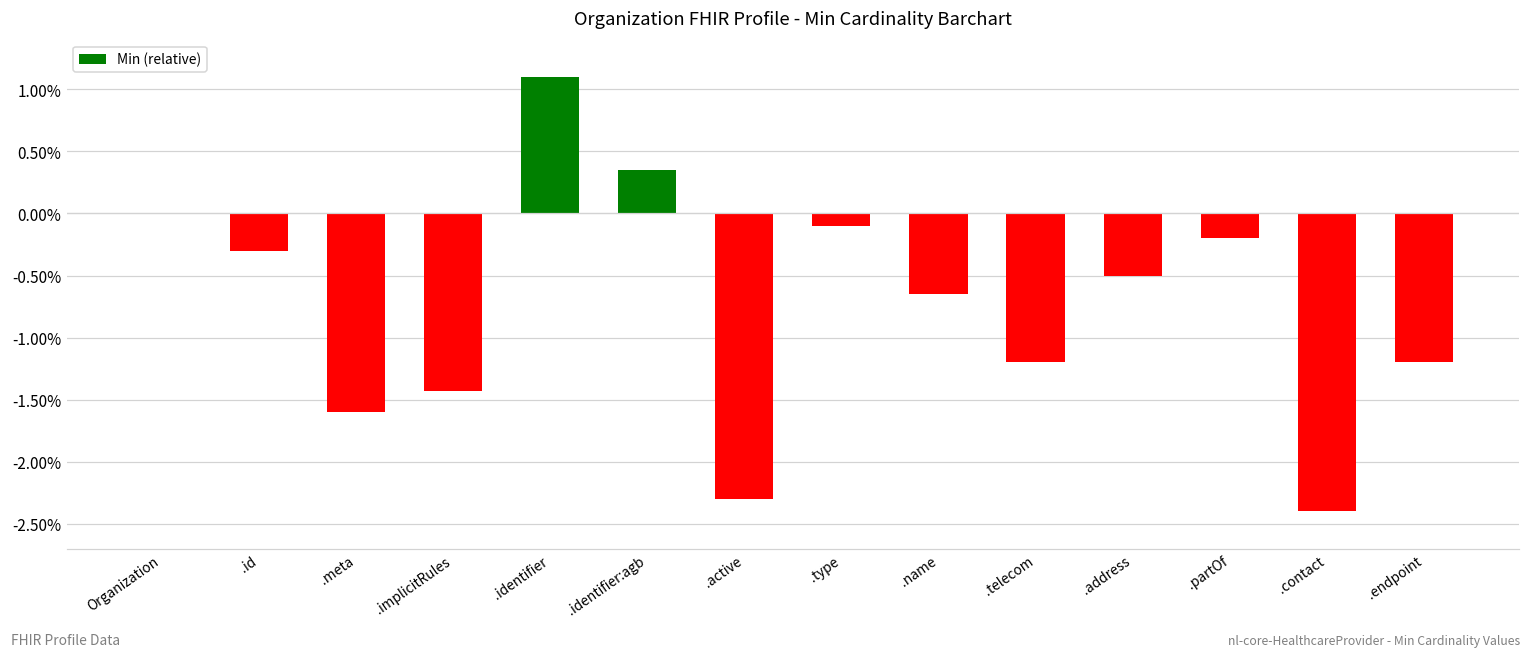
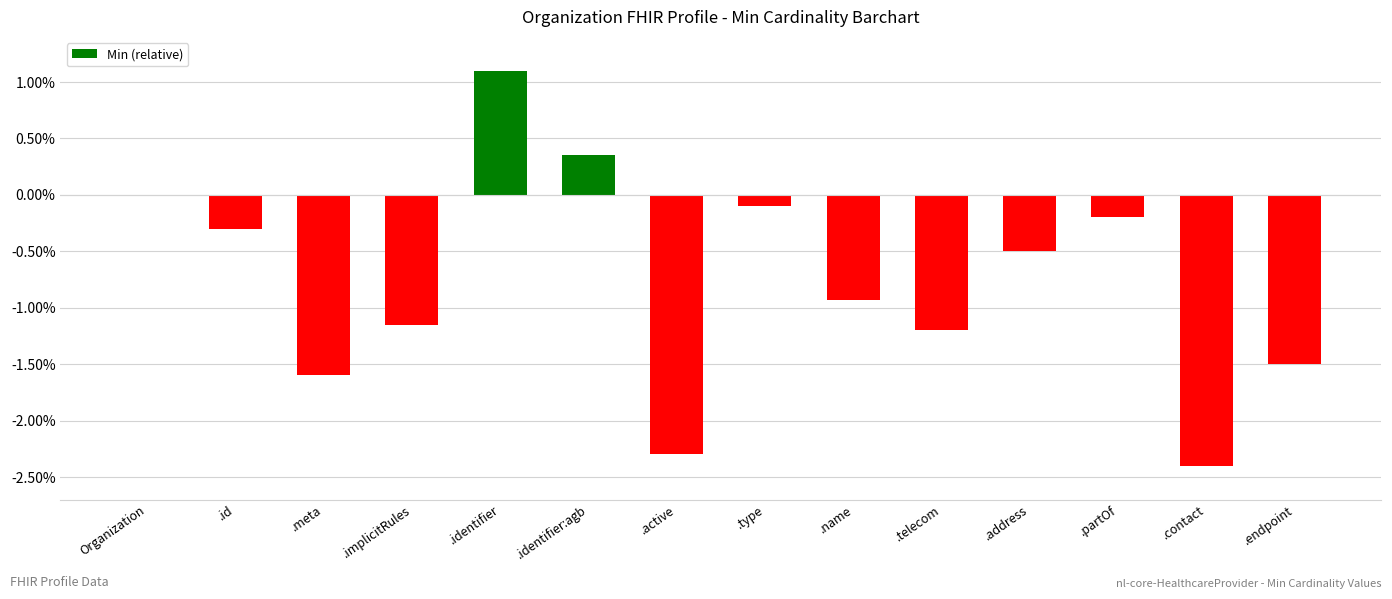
.implicitRules: -1.43% -> -1.15%
.name: -0.65% -> -0.93%
.endpoint: -1.2% -> -1.5%
